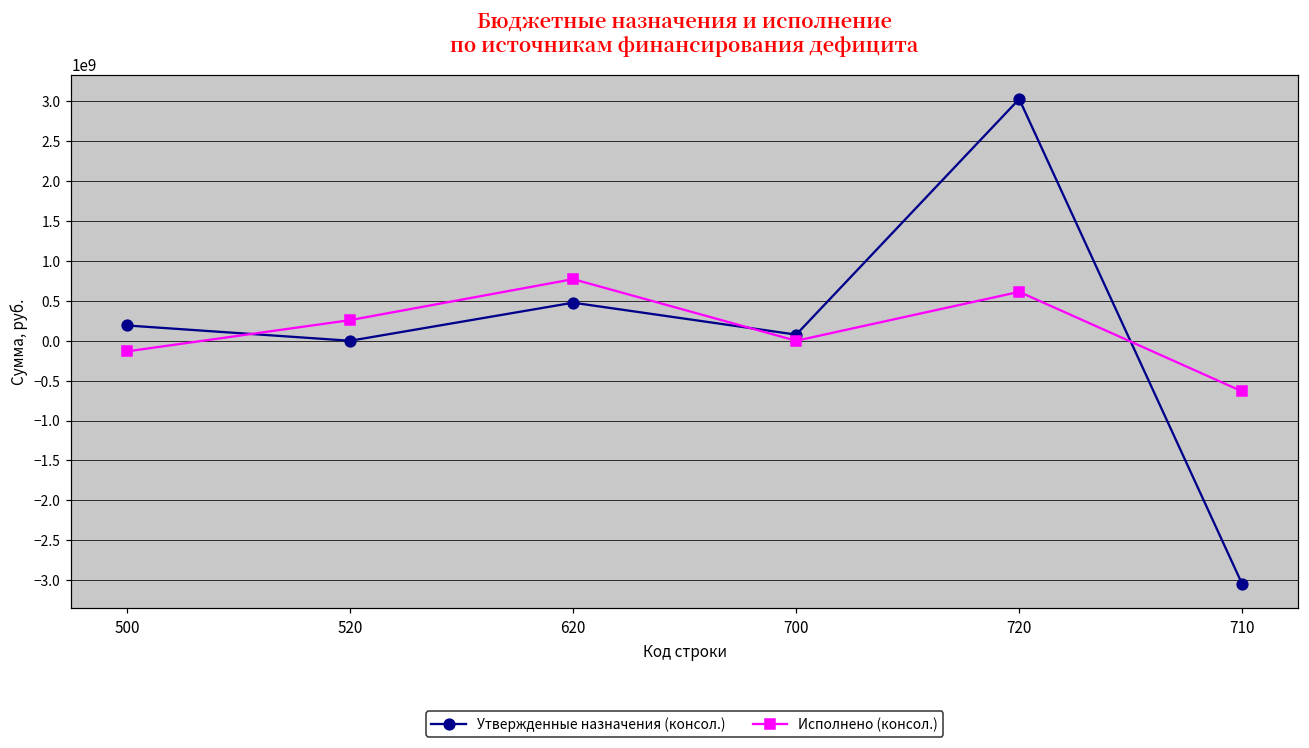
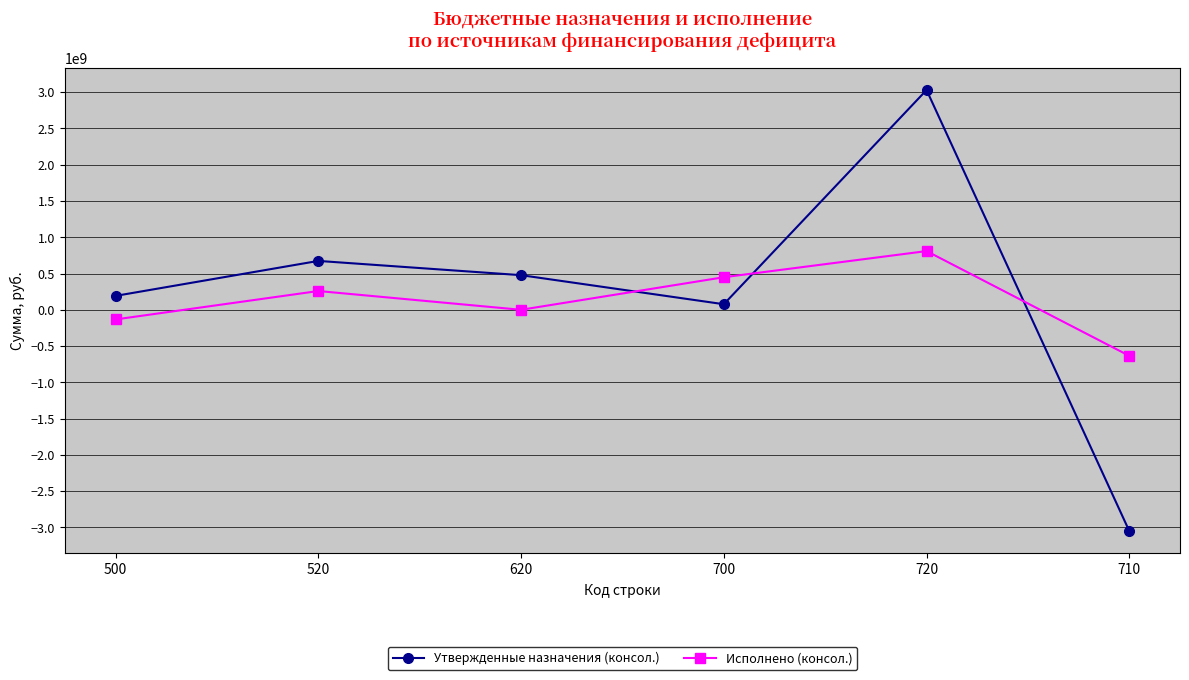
Утвержденные назначения (консол.), 520: 0 -> 700000000
Исполнено (консол.), 620: 800000000 -> 0
Исполнено (консол.), 700: 0 -> 400000000
Исполнено (консол.), 720: 600000000 -> 800000000
